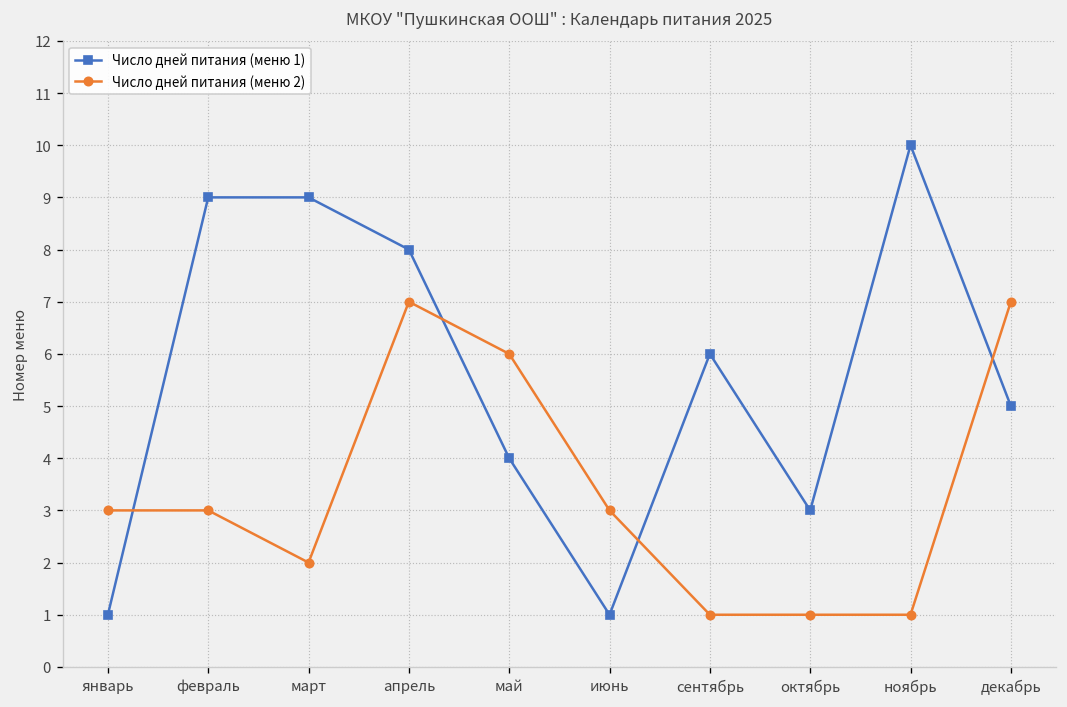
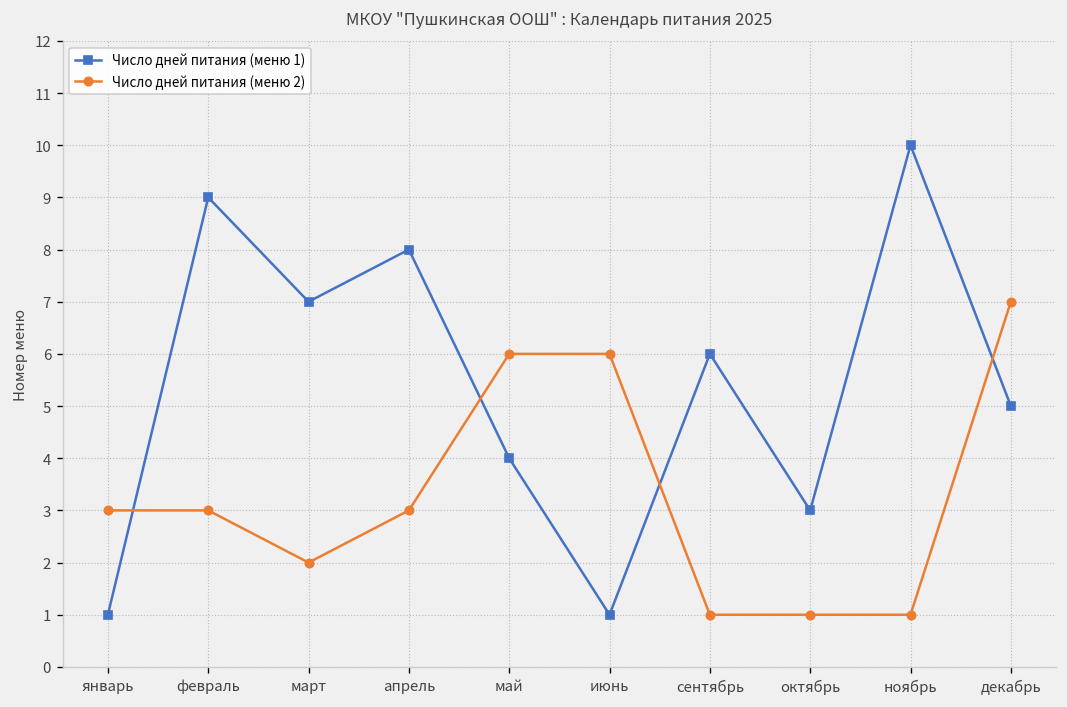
Число дней питания (меню 1), март: 9 -> 7
Число дней питания (меню 2), апрель: 7 -> 3
Число дней питания (меню 2), июнь: 3 -> 6
